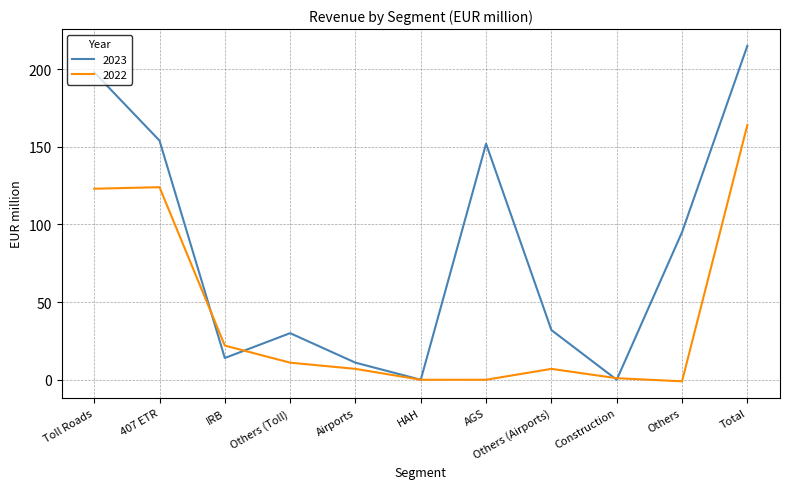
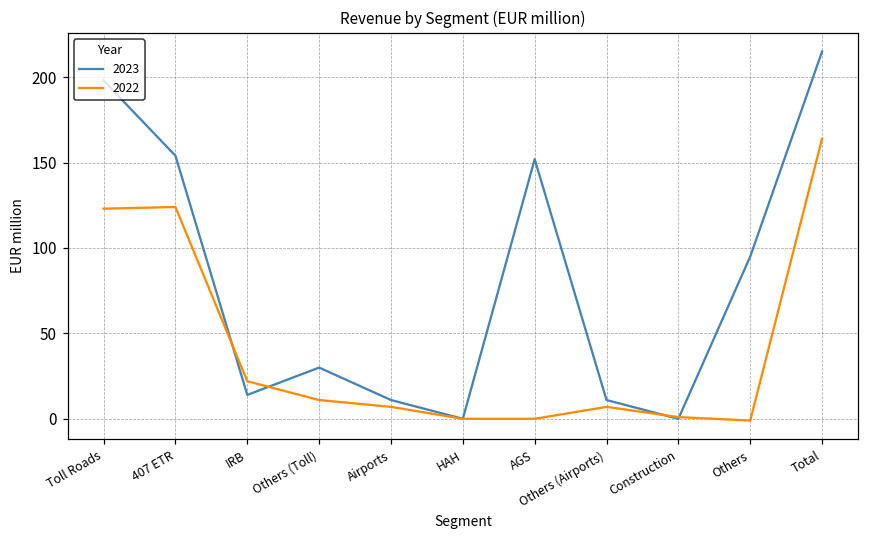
2023, Others (Airports): 32 -> 11
